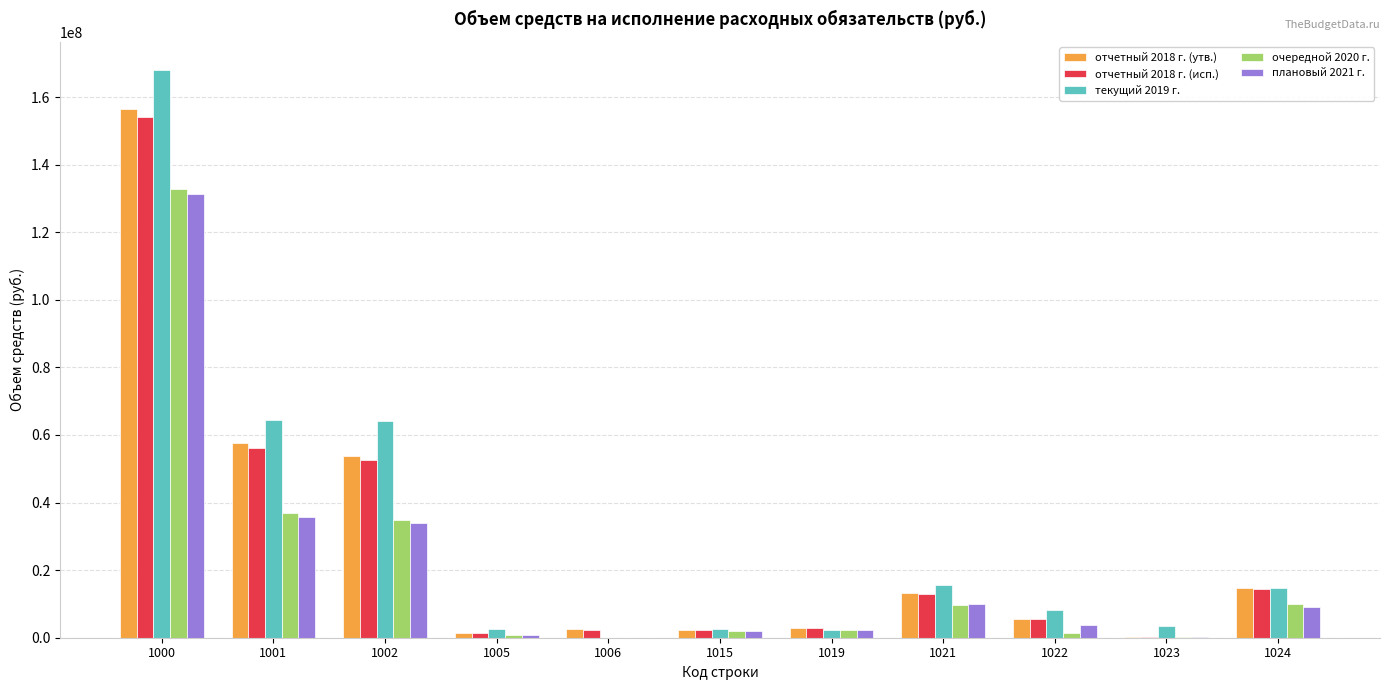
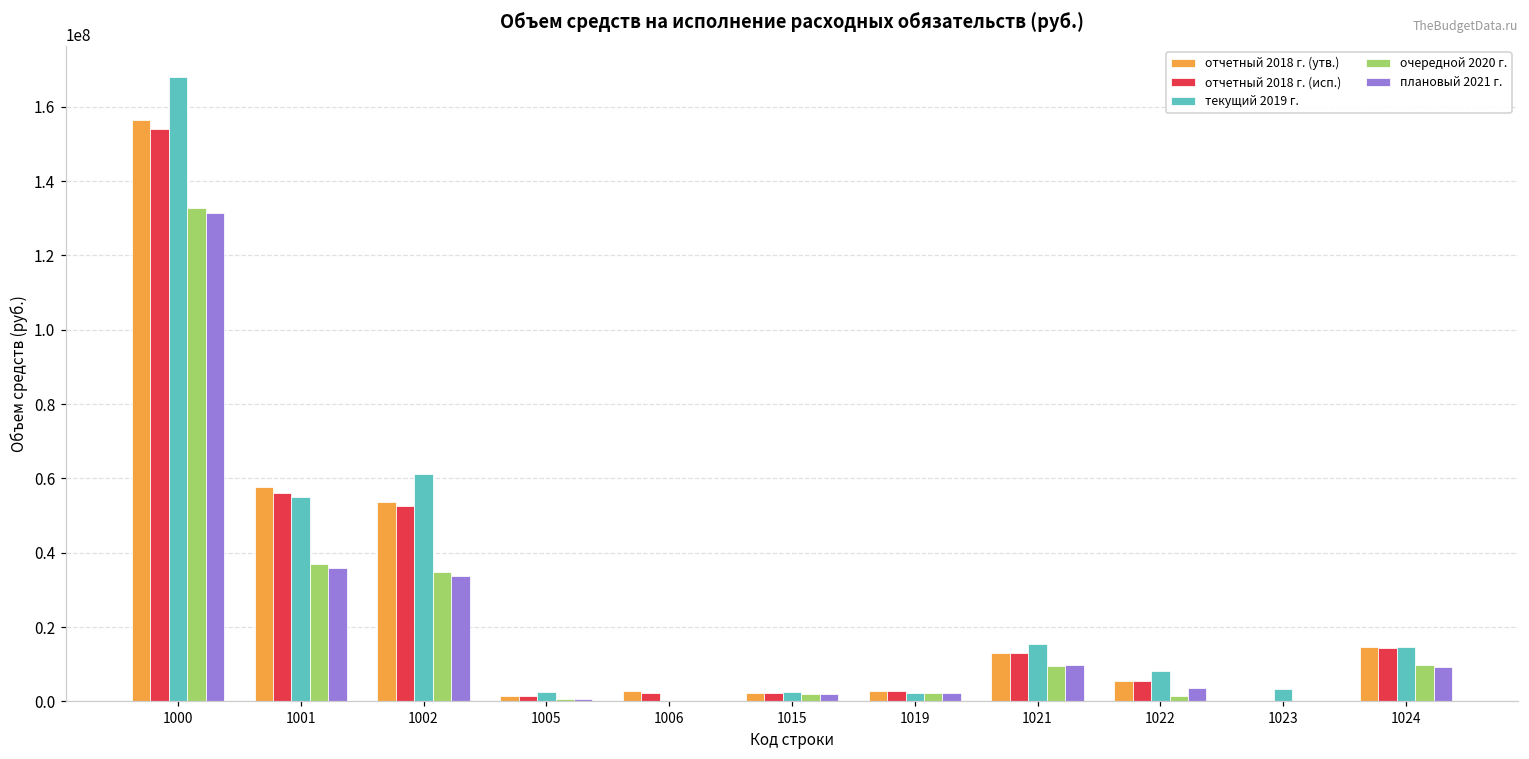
текущий 2019 г., 1001: 64000000 -> 55000000
текущий 2019 г., 1002: 64000000 -> 61000000
